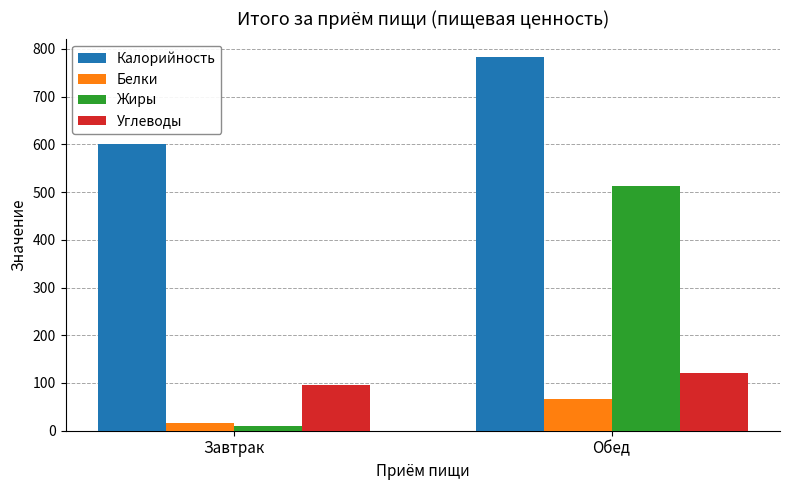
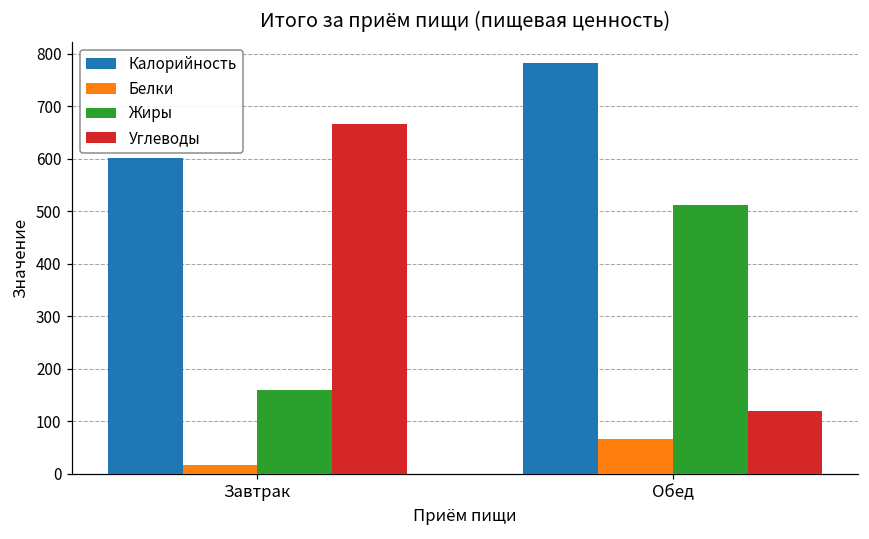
Жиры, Завтрак: 10 -> 160
Углеводы, Завтрак: 100 -> 670
